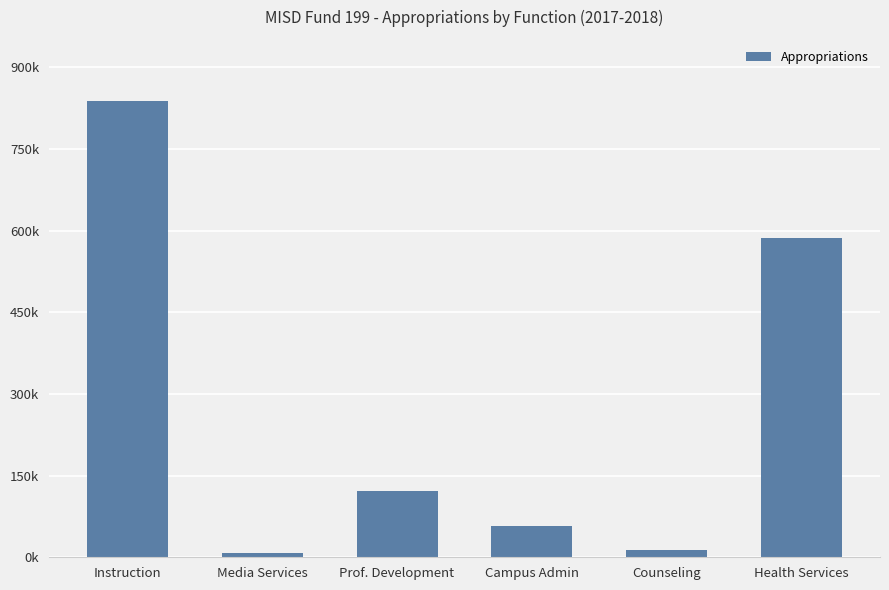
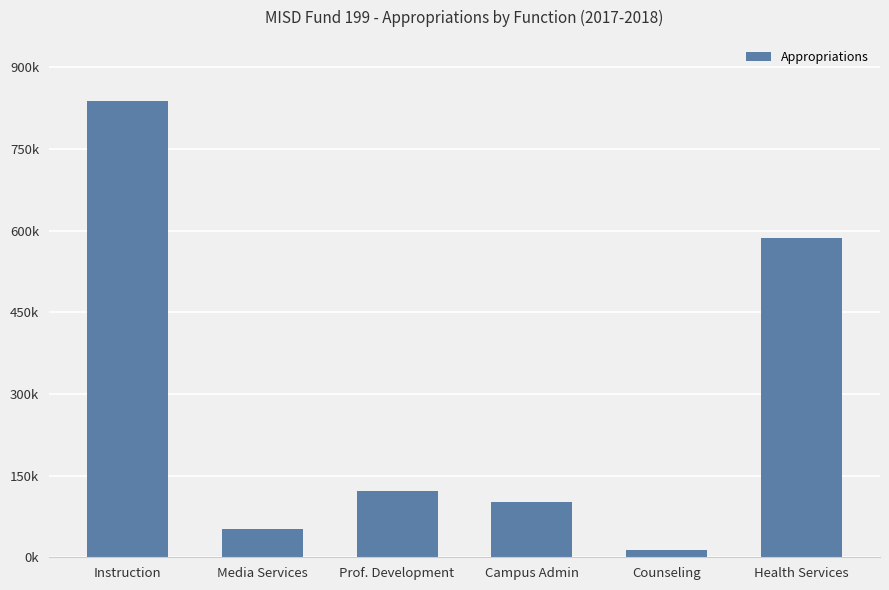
Media Services: 10000 -> 50000
Campus Admin: 60000 -> 100000
